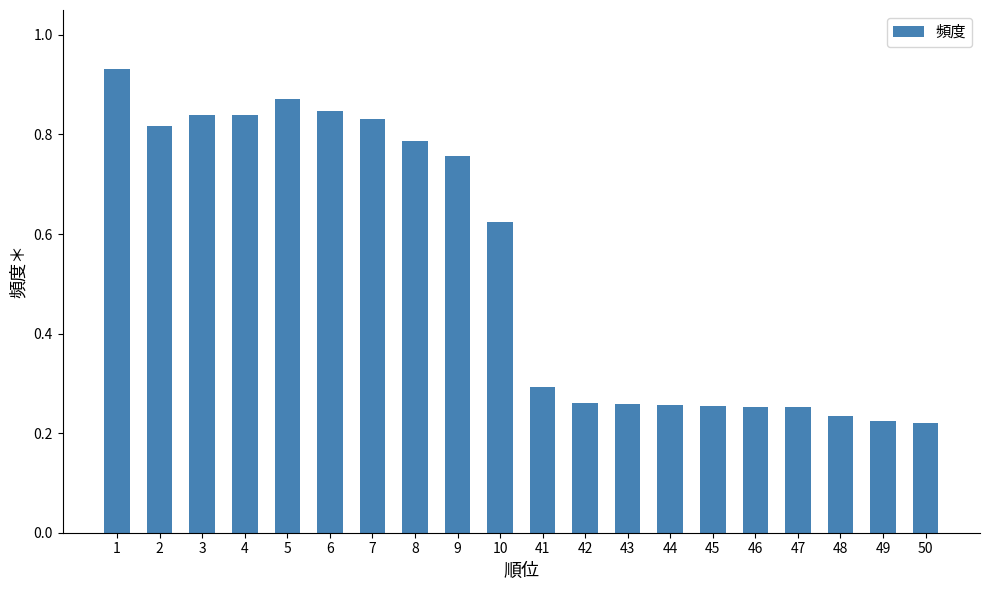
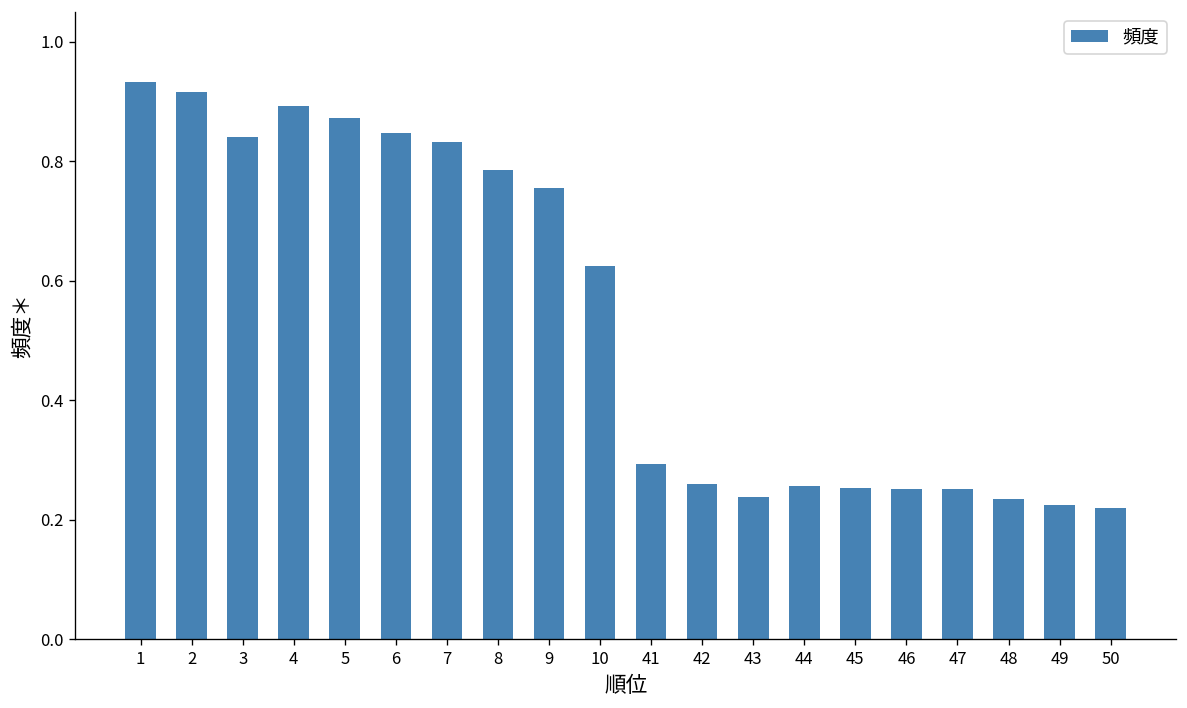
2: 0.82 -> 0.92
4: 0.84 -> 0.89
43: 0.26 -> 0.24
